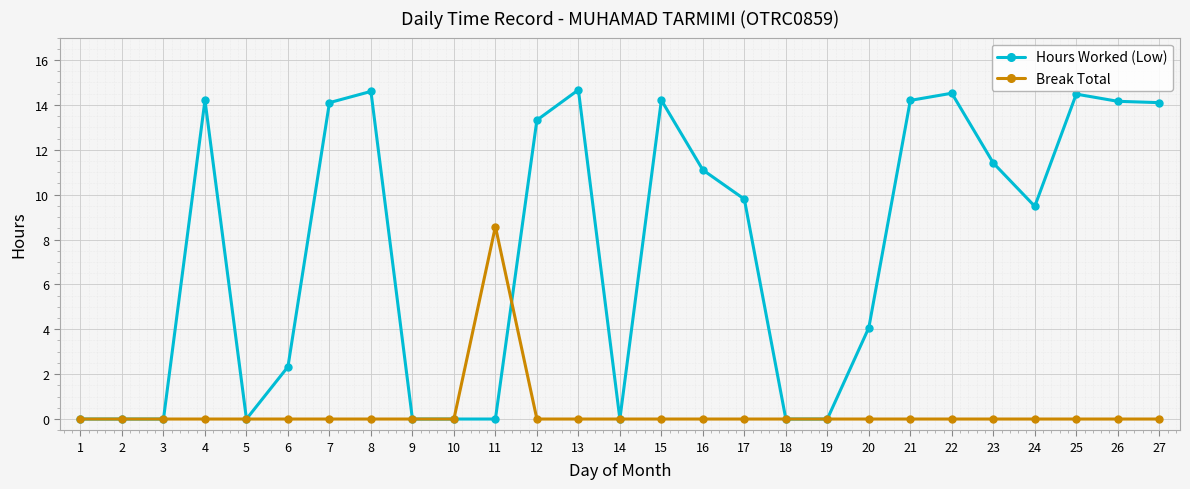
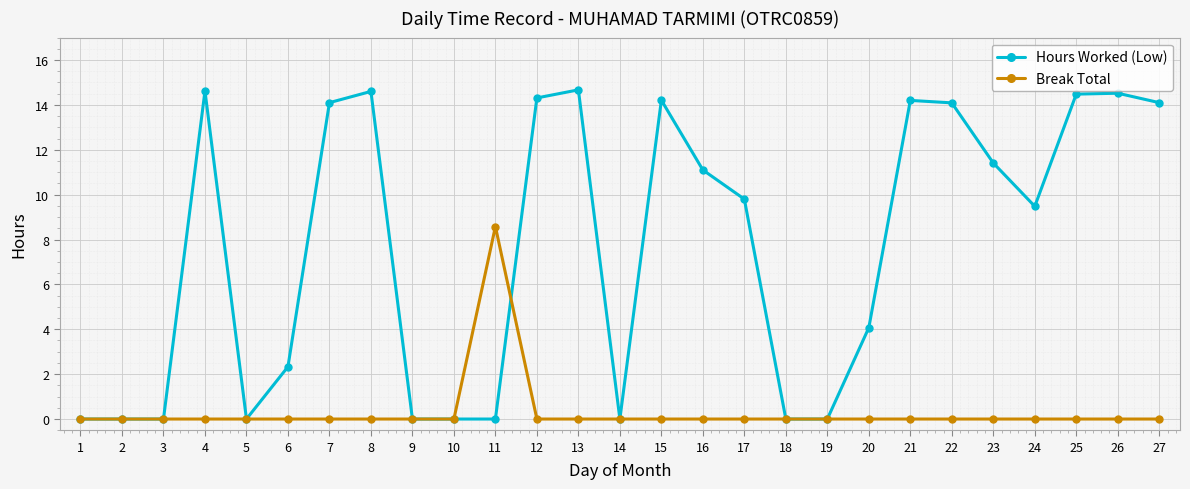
Hours Worked (Low), 4: 14.2 -> 14.6
Hours Worked (Low), 12: 13.3 -> 14.3
Hours Worked (Low), 22: 14.5 -> 14.1
Hours Worked (Low), 26: 14.2 -> 14.5
